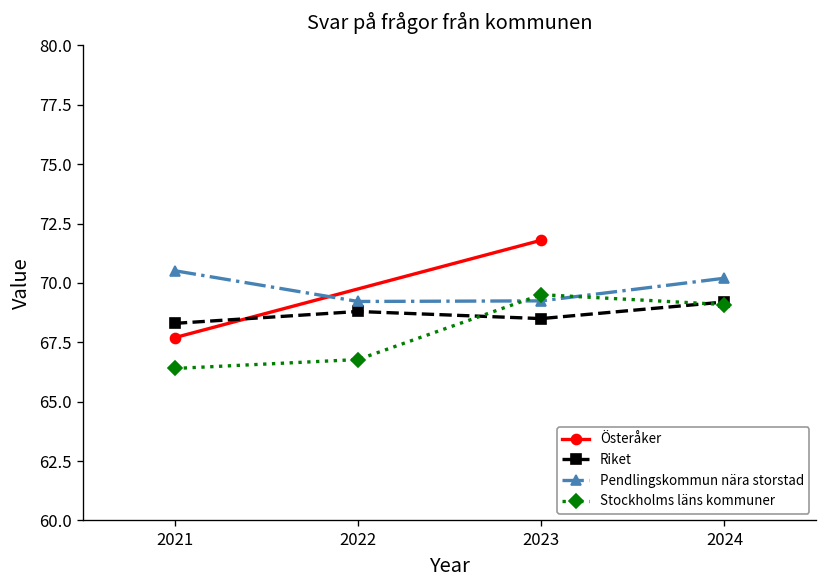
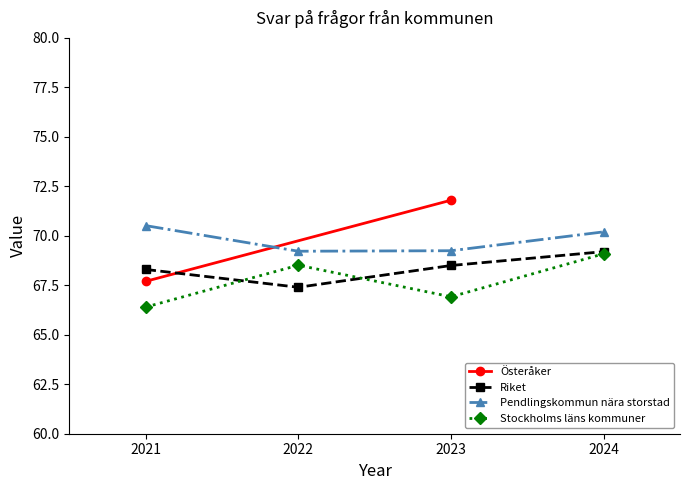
Riket, 2022: 68.8 -> 67.4
Stockholms läns kommuner, 2022: 66.8 -> 68.5
Stockholms läns kommuner, 2023: 69.5 -> 66.9
